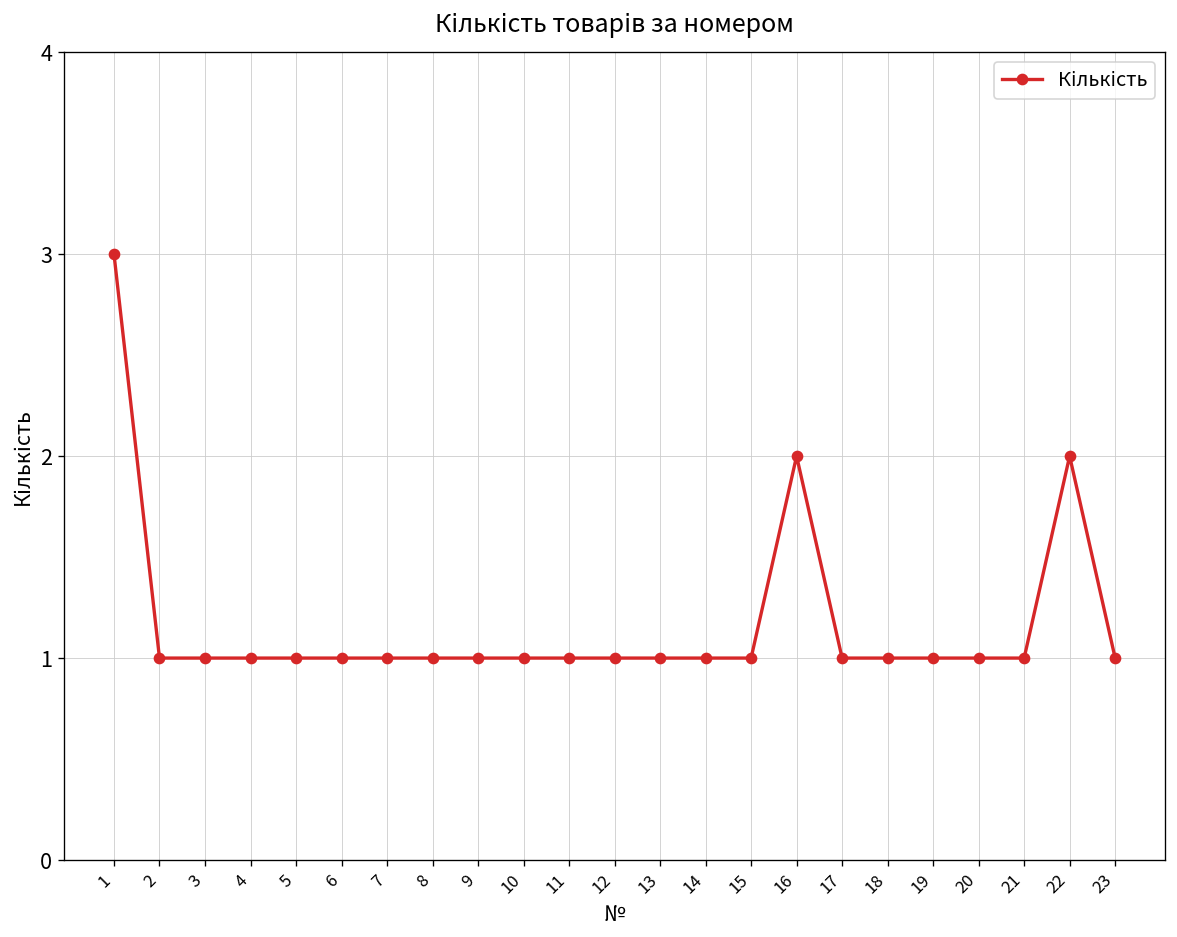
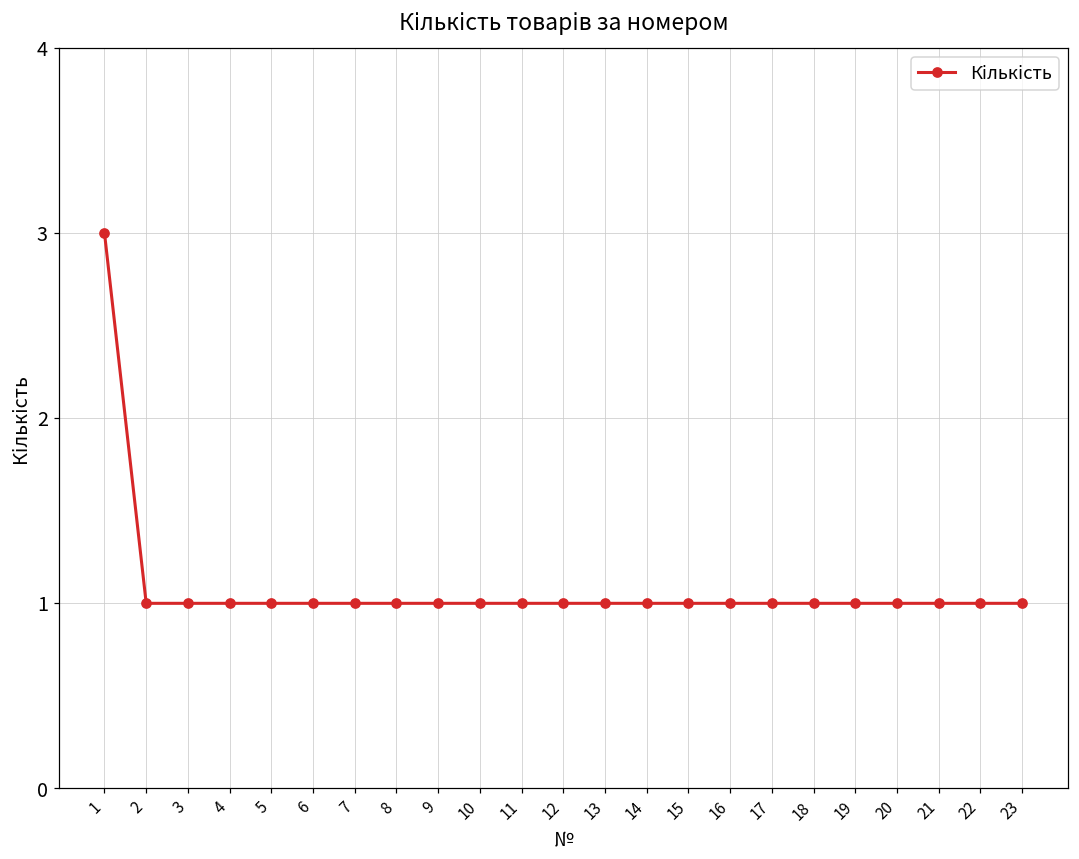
16: 2 -> 1
22: 2 -> 1
